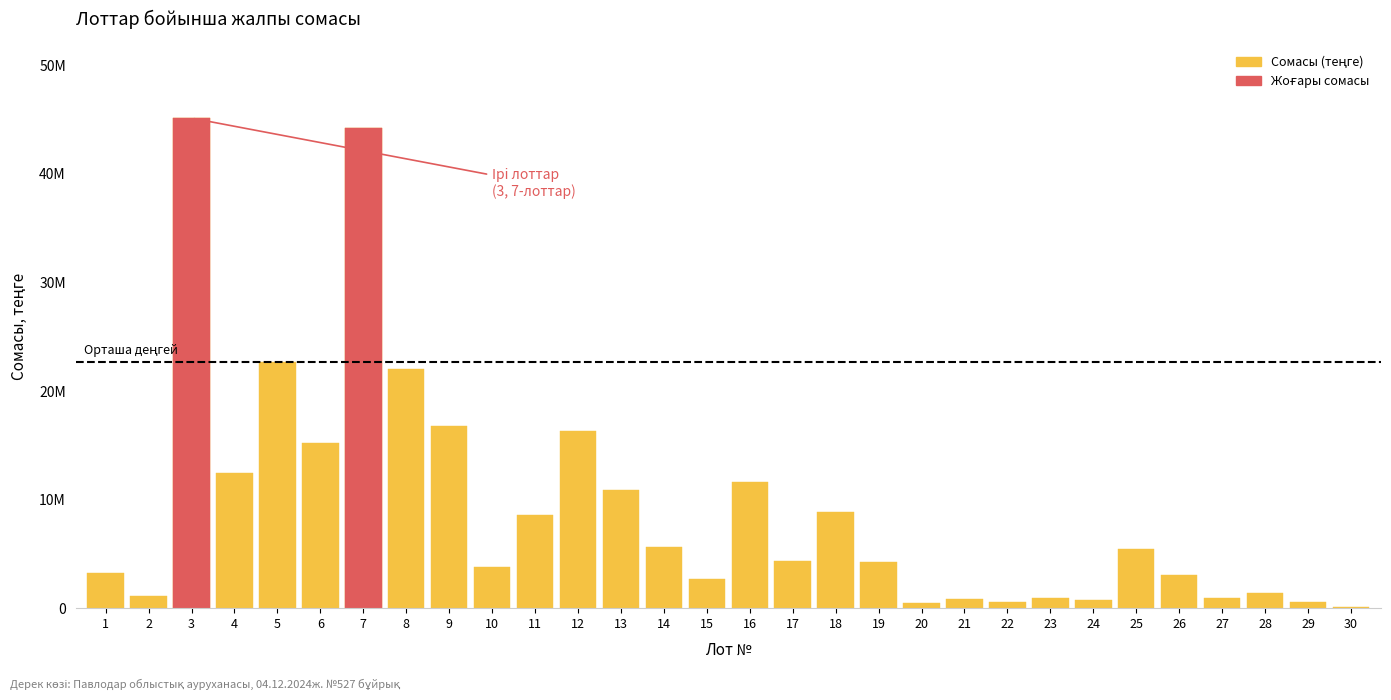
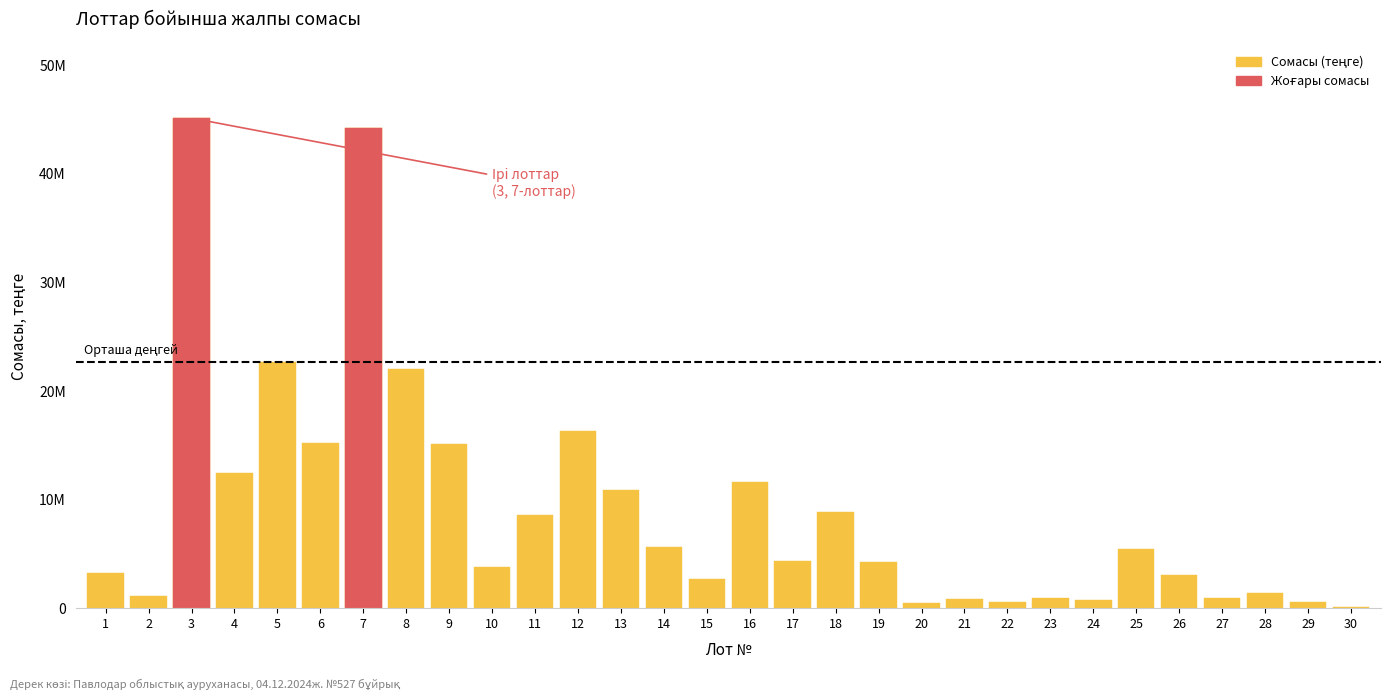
Сомасы (теңге), 9: 16700000 -> 15100000
